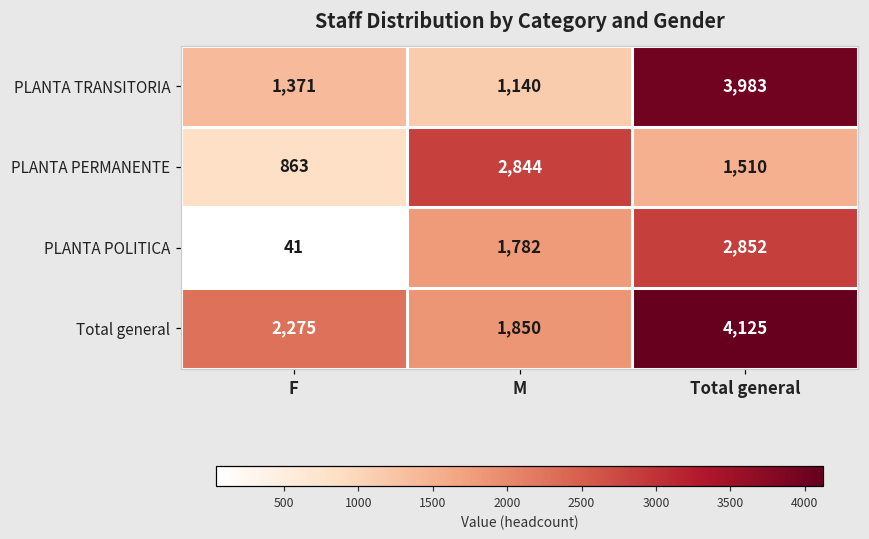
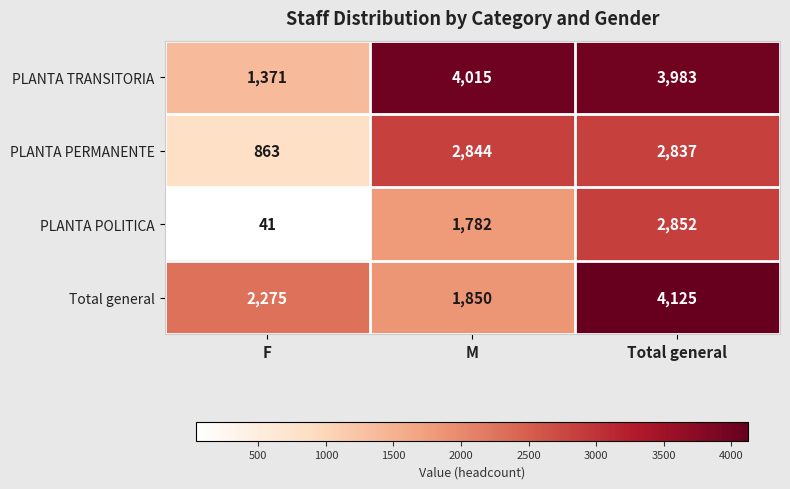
PLANTA TRANSITORIA, M: 1,140 -> 4,015
PLANTA PERMANENTE, Total general: 1,510 -> 2,837
